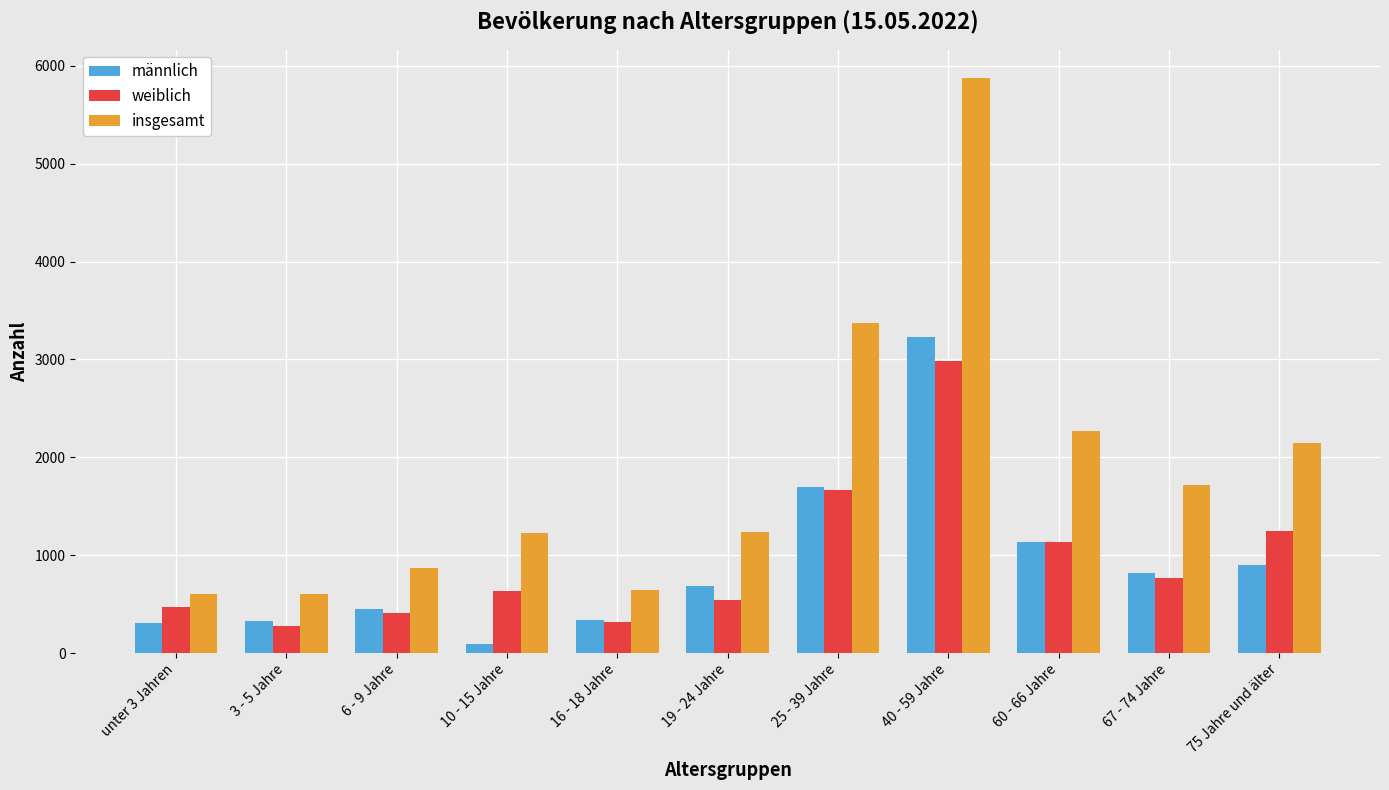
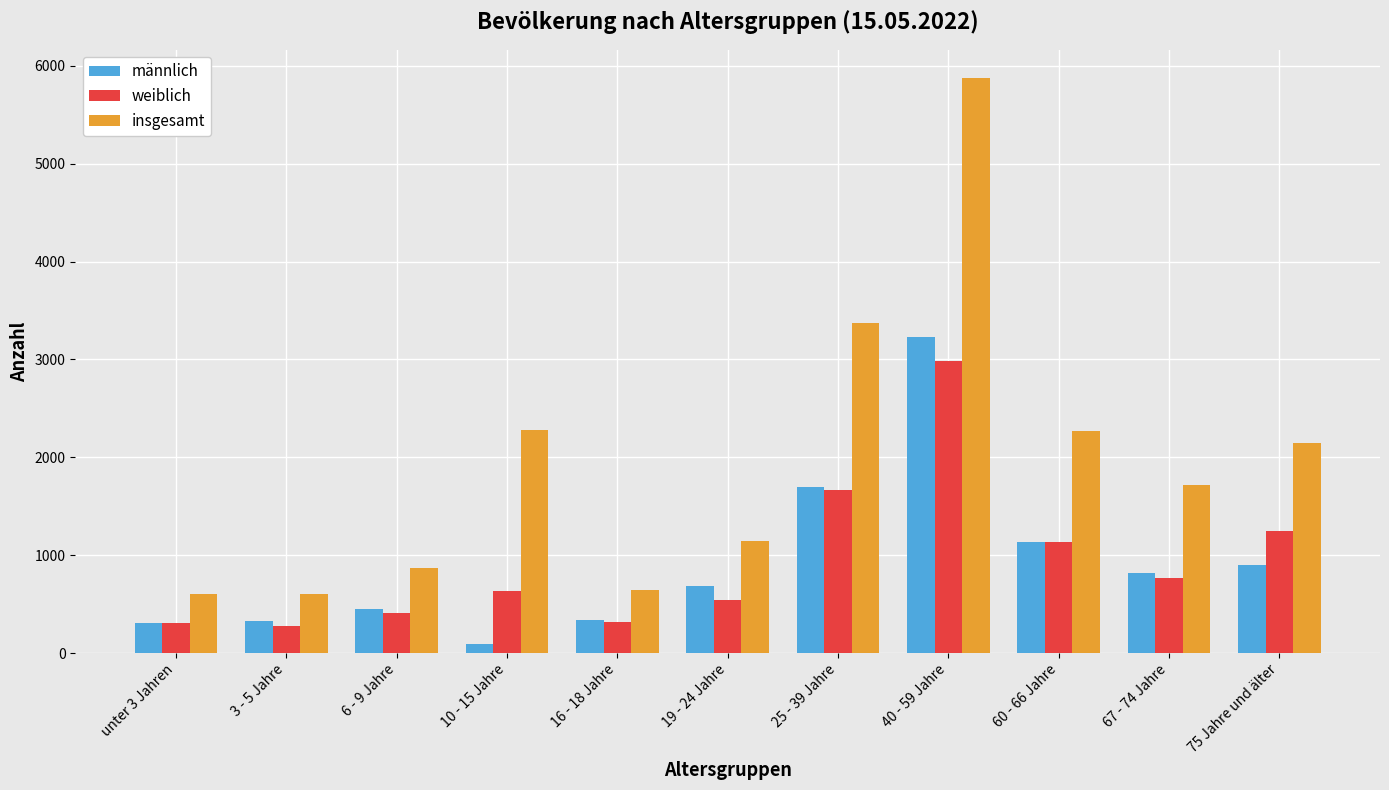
weiblich, unter 3 Jahren: 500 -> 300
insgesamt, 10 - 15 Jahre: 1200 -> 2300
insgesamt, 19 - 24 Jahre: 1200 -> 1100
